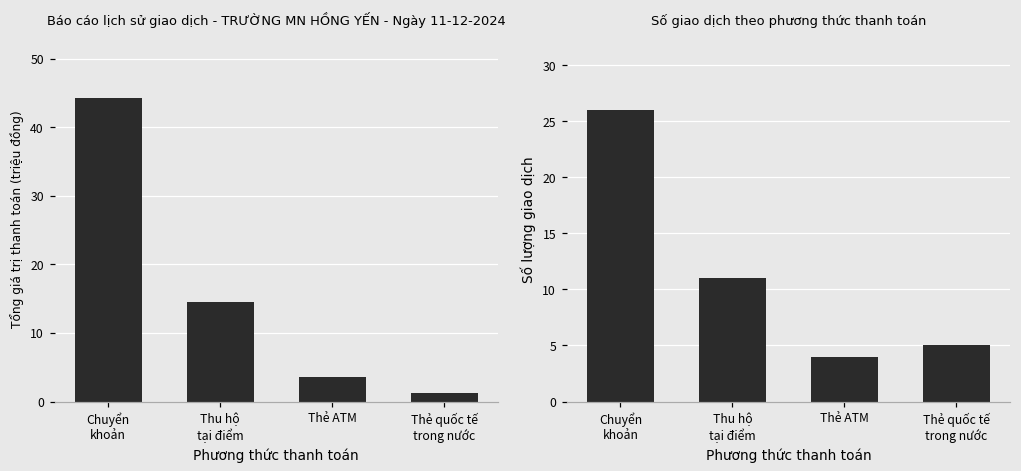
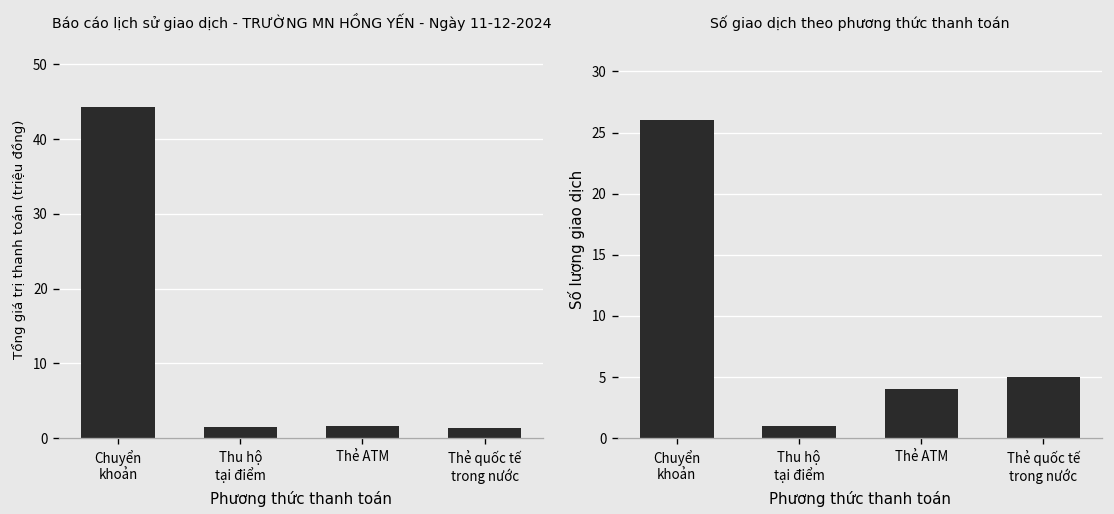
Báo cáo lịch sử giao dịch - TRƯỜNG MN HỒNG YẾN - Ngày 11-12-2024, Thu hộ tại điểm: 15 -> 2
Báo cáo lịch sử giao dịch - TRƯỜNG MN HỒNG YẾN - Ngày 11-12-2024, Thẻ ATM: 4 -> 2
Số giao dịch theo phương thức thanh toán, Thu hộ tại điểm: 11 -> 1
